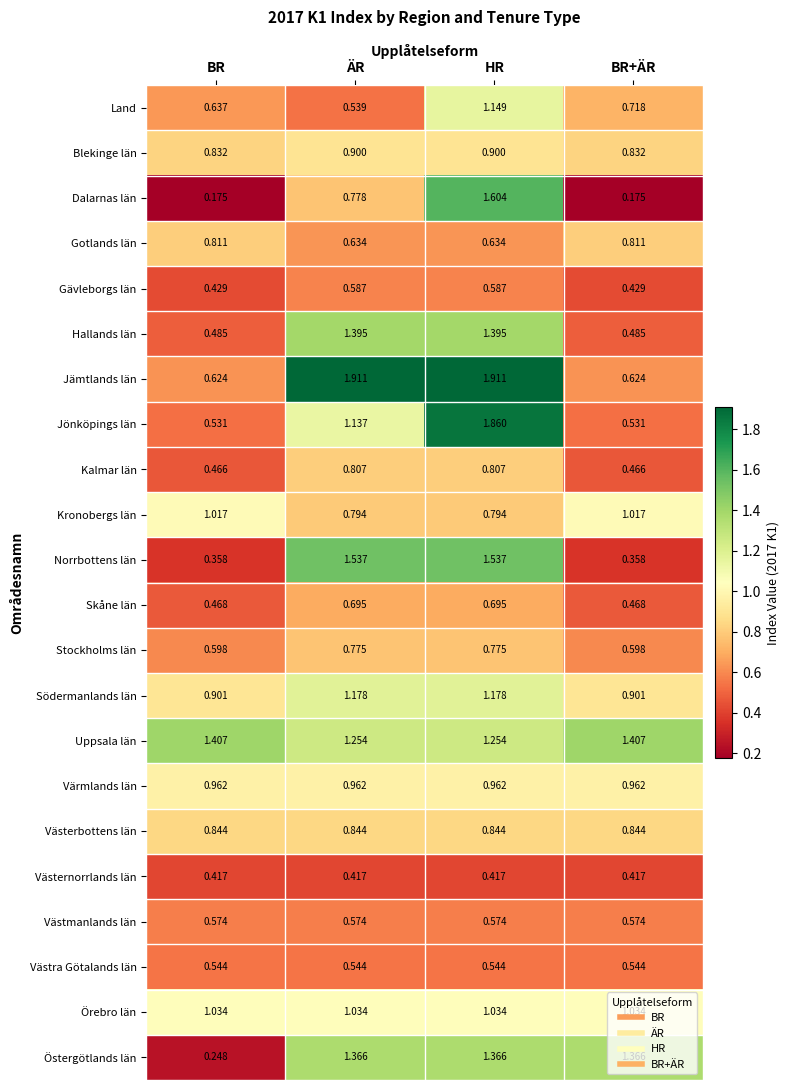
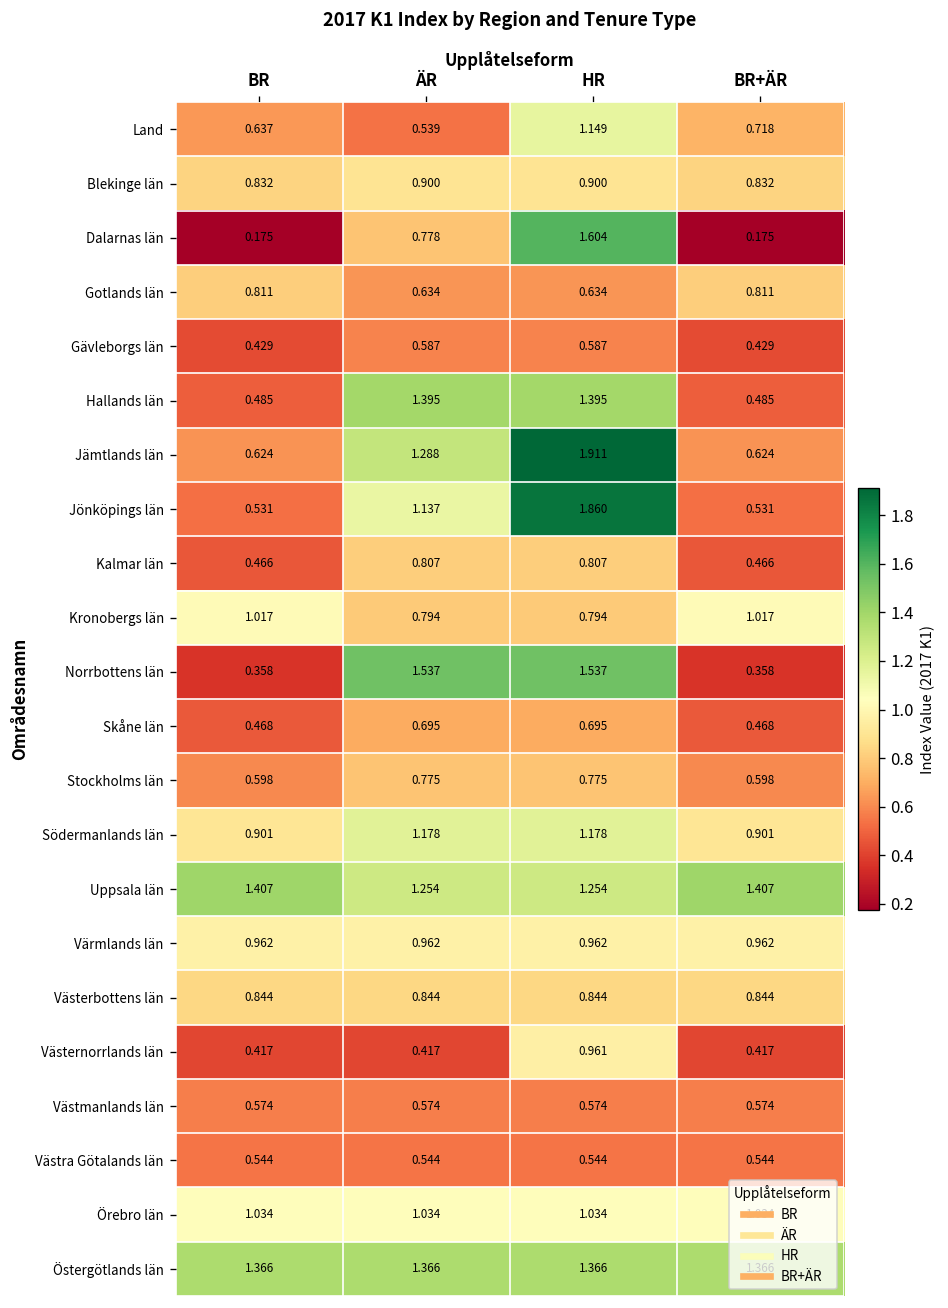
Jämtlands län, ÄR: 1.911 -> 1.288
Västernorrlands län, HR: 0.417 -> 0.961
Östergötlands län, BR: 0.248 -> 1.366
